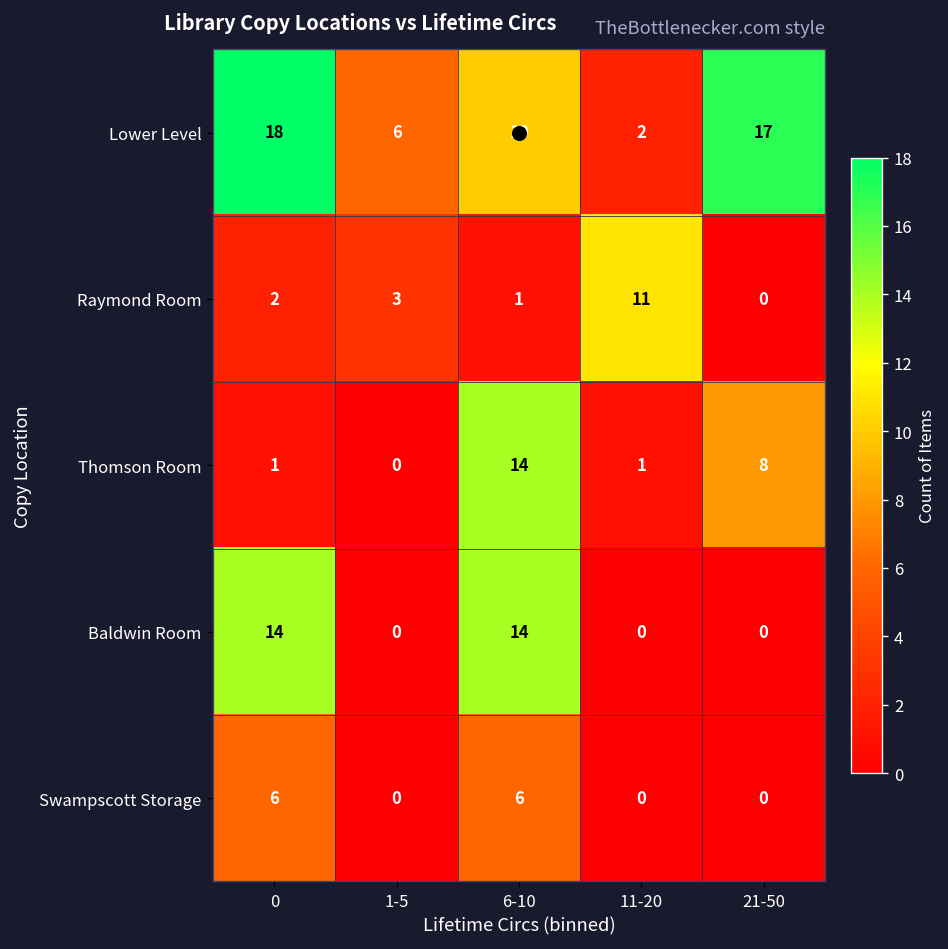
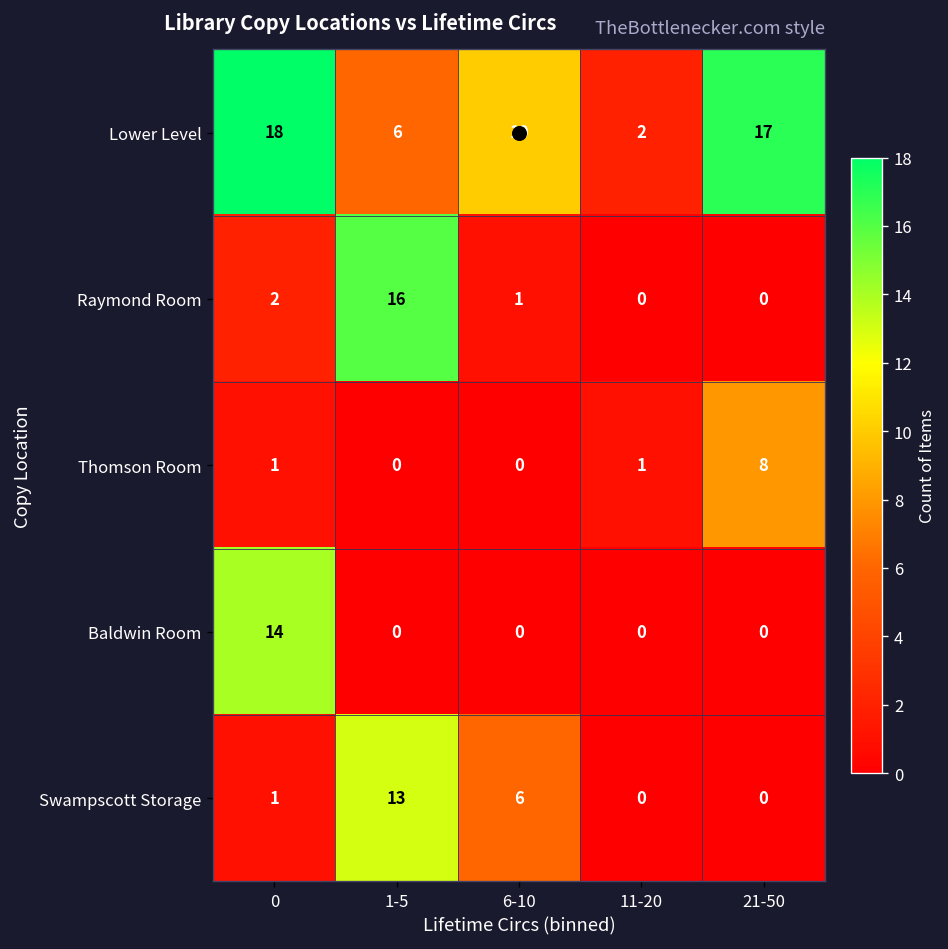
Raymond Room, 1-5: 3 -> 16
Raymond Room, 11-20: 11 -> 0
Thomson Room, 6-10: 14 -> 0
Baldwin Room, 6-10: 14 -> 0
Swampscott Storage, 0: 6 -> 1
Swampscott Storage, 1-5: 0 -> 13
